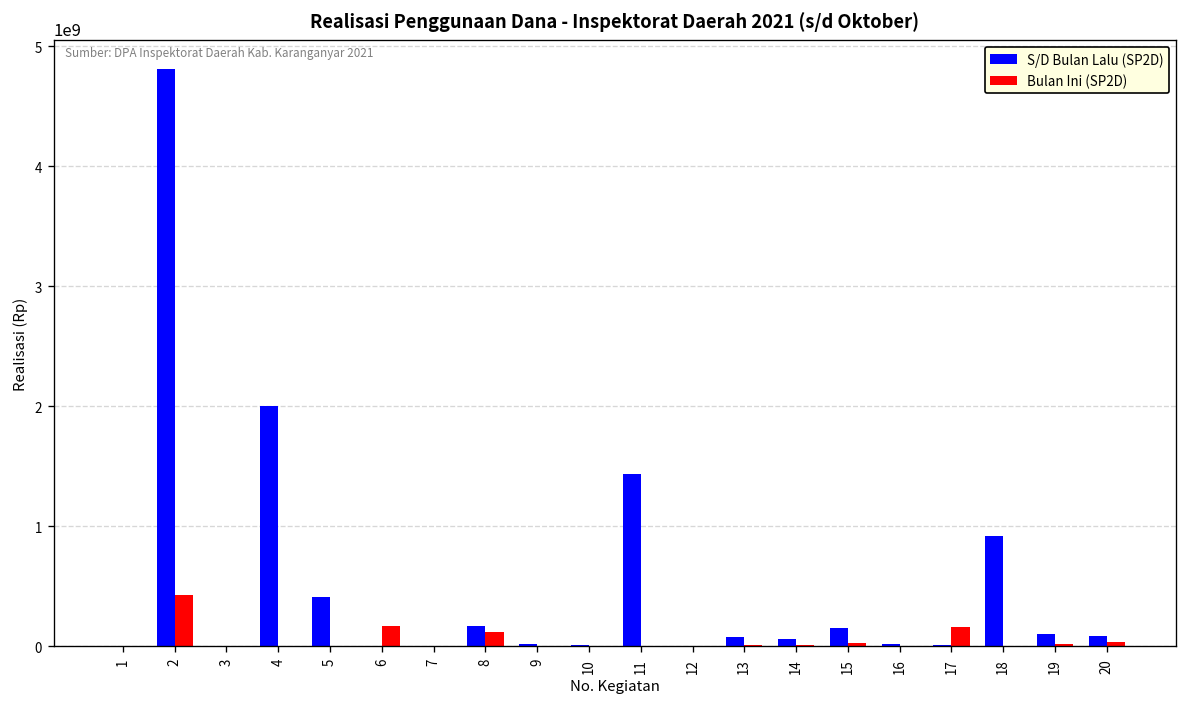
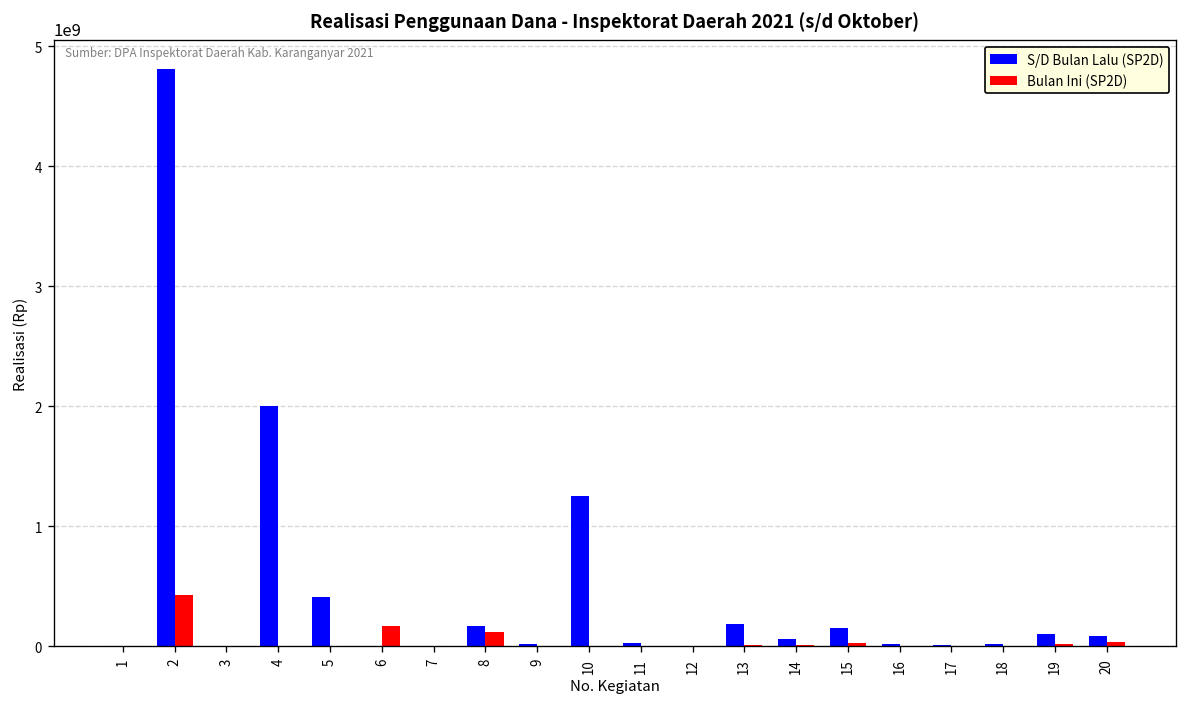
S/D Bulan Lalu (SP2D), 10: 0 -> 1300000000
S/D Bulan Lalu (SP2D), 11: 1400000000 -> 0
S/D Bulan Lalu (SP2D), 13: 100000000 -> 200000000
Bulan Ini (SP2D), 17: 200000000 -> 0
S/D Bulan Lalu (SP2D), 18: 900000000 -> 0
